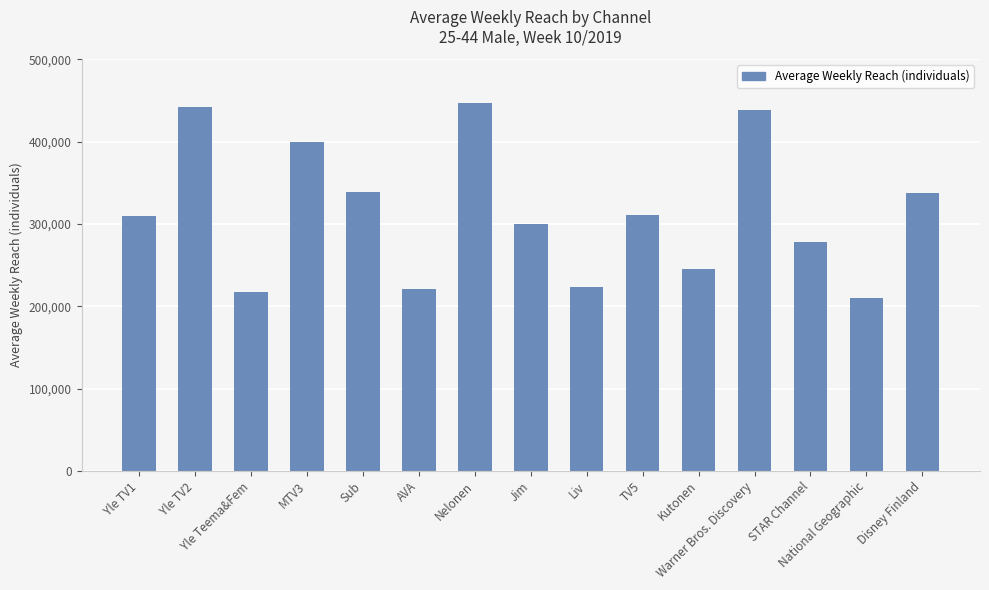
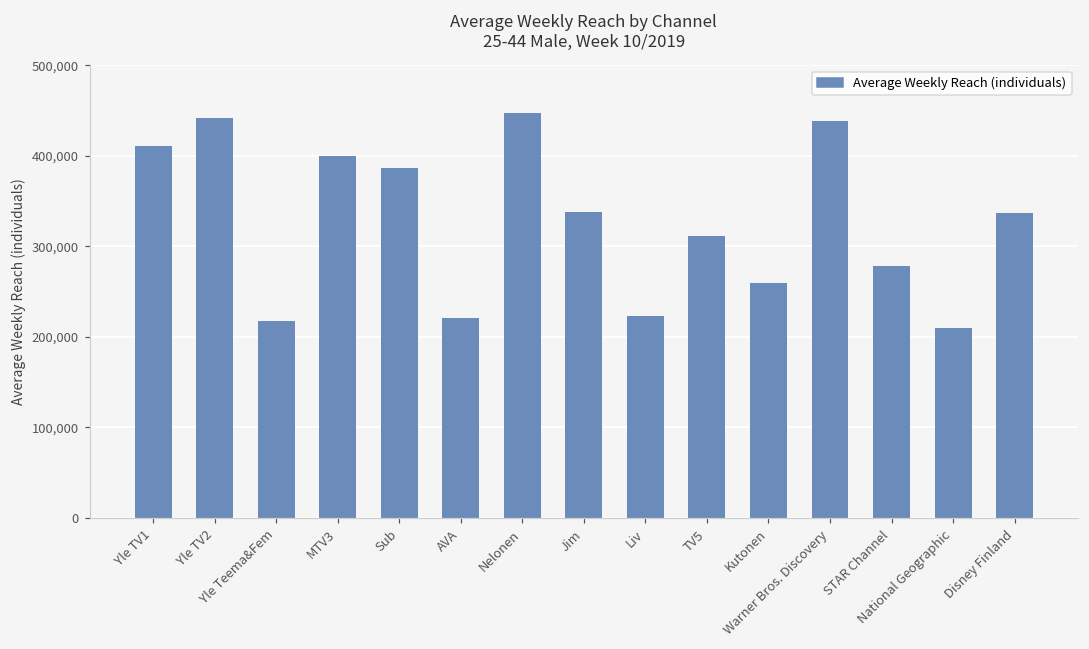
Yle TV1: 310,000 -> 410,000
Sub: 340,000 -> 390,000
Jim: 300,000 -> 340,000
Kutonen: 250,000 -> 260,000
